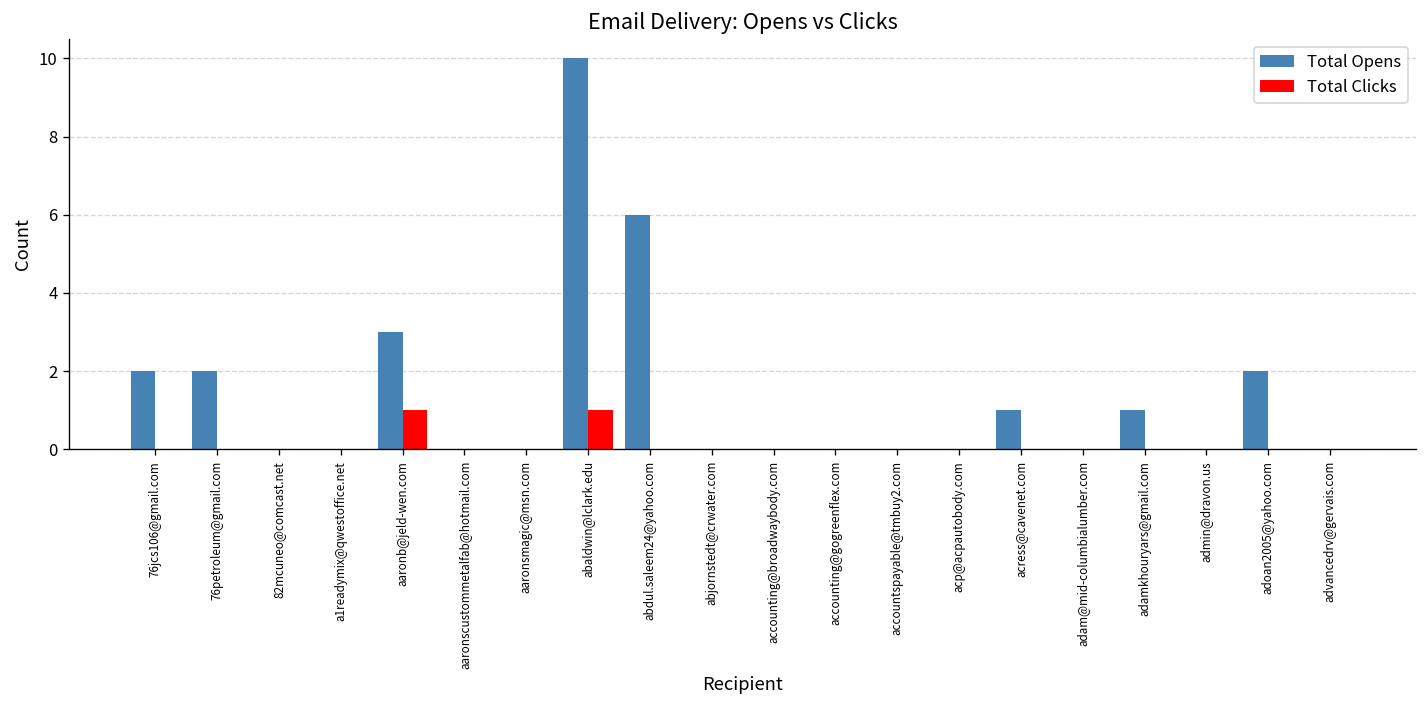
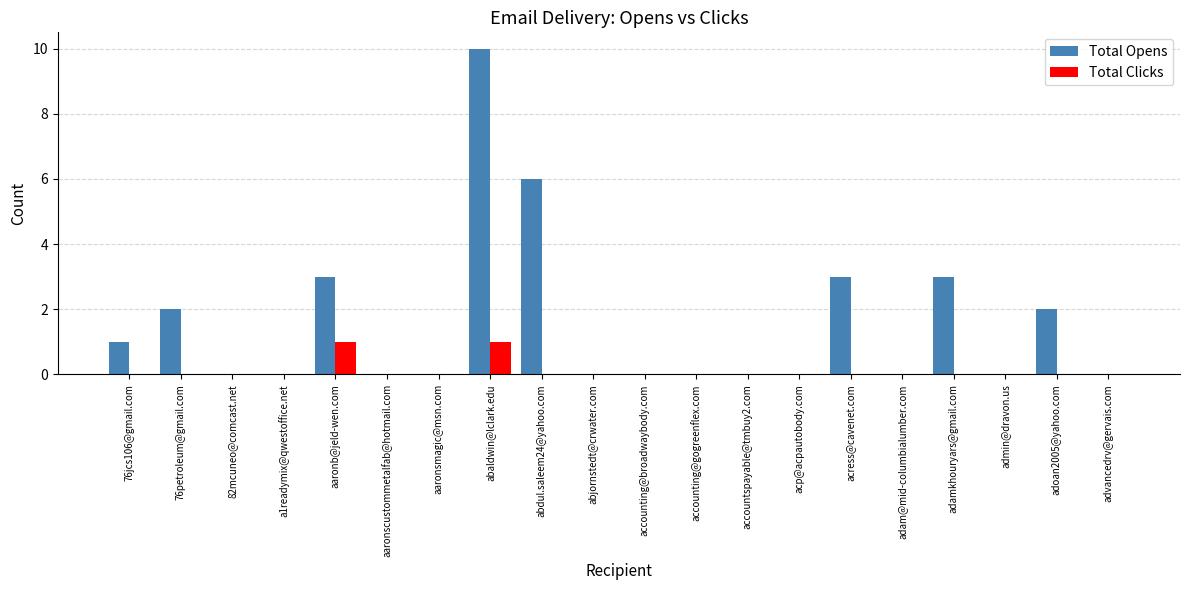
Total Opens, 76jcs106@gmail.com: 2 -> 1
Total Opens, acress@cavenet.com: 1 -> 3
Total Opens, adamkhouryars@gmail.com: 1 -> 3
